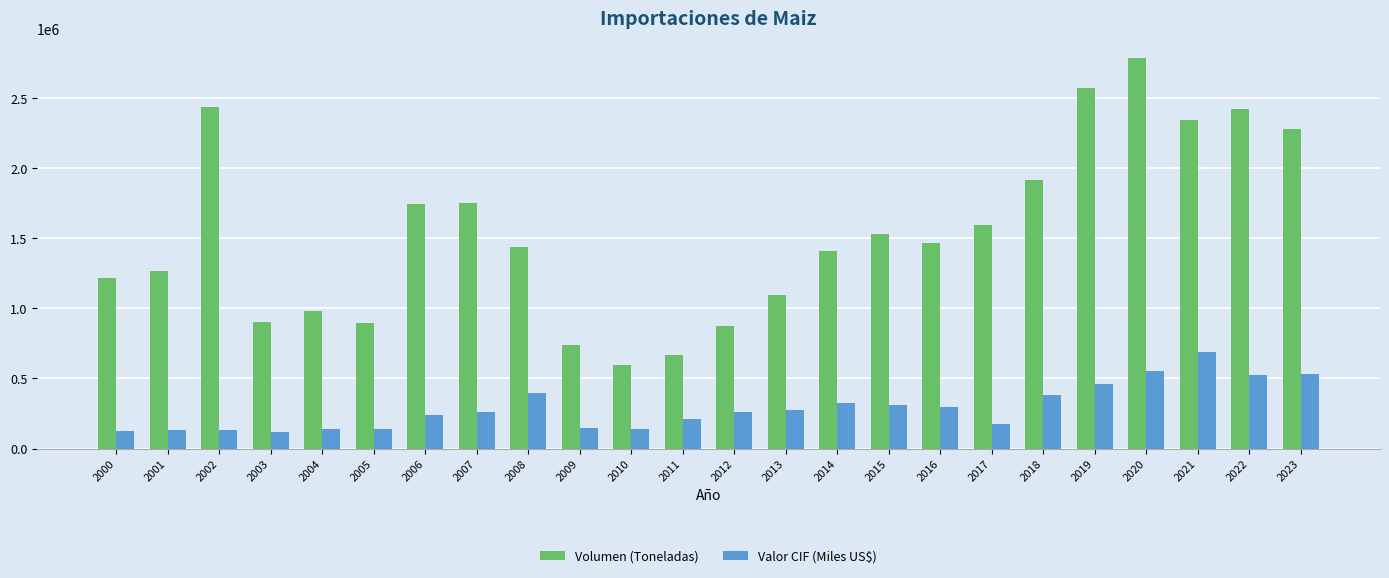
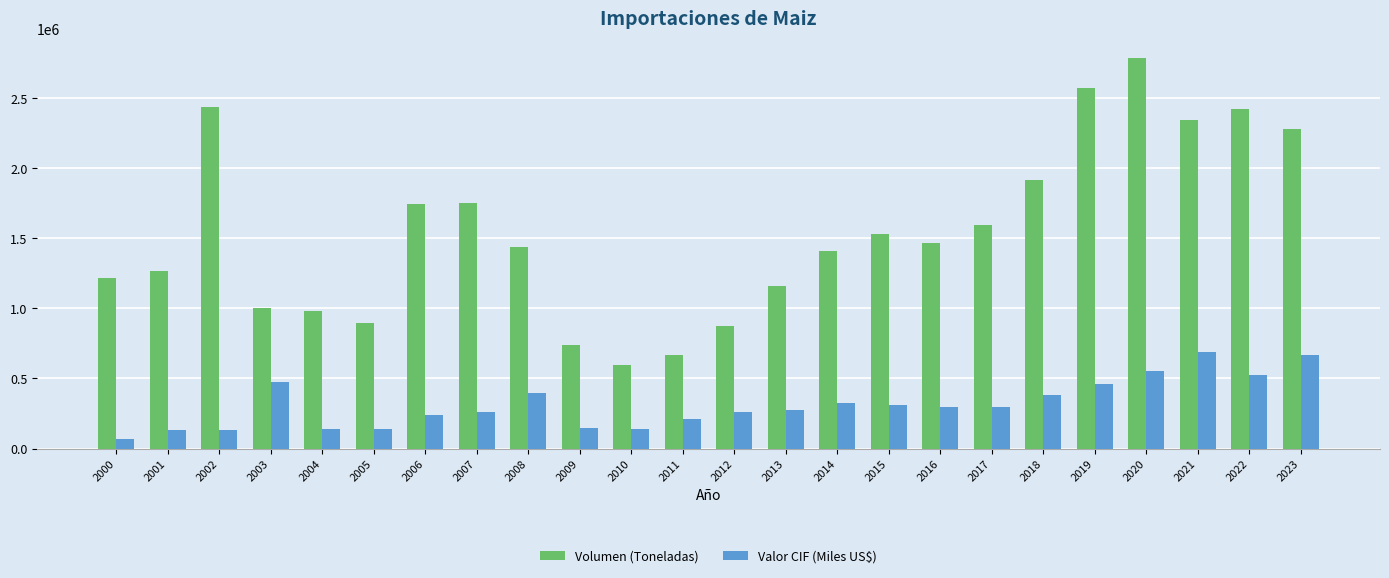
Valor CIF (Miles US$), 2000: 130000 -> 60000
Volumen (Toneladas), 2003: 900000 -> 1000000
Valor CIF (Miles US$), 2003: 120000 -> 470000
Volumen (Toneladas), 2013: 1090000 -> 1160000
Valor CIF (Miles US$), 2017: 170000 -> 300000
Valor CIF (Miles US$), 2023: 530000 -> 670000
